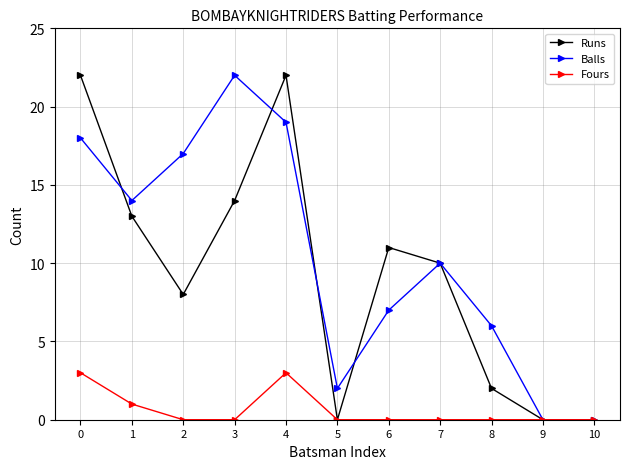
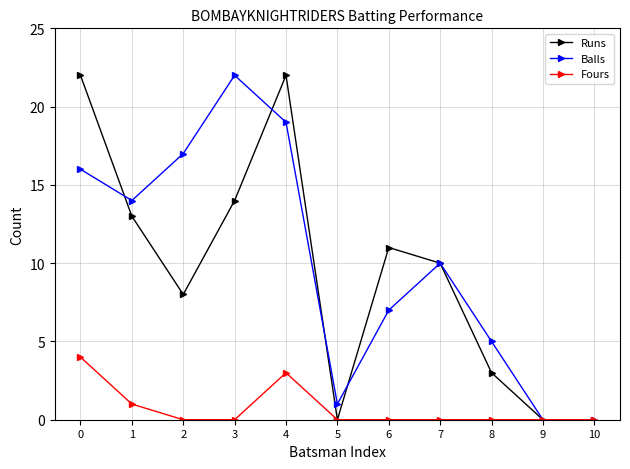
Balls, 0: 18 -> 16
Fours, 0: 3 -> 4
Balls, 5: 2 -> 1
Runs, 8: 2 -> 3
Balls, 8: 6 -> 5
